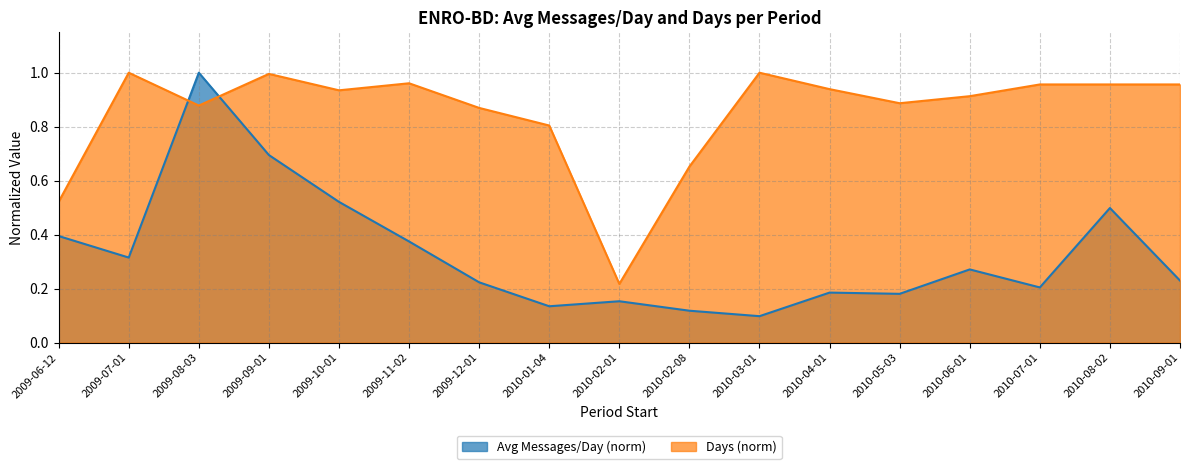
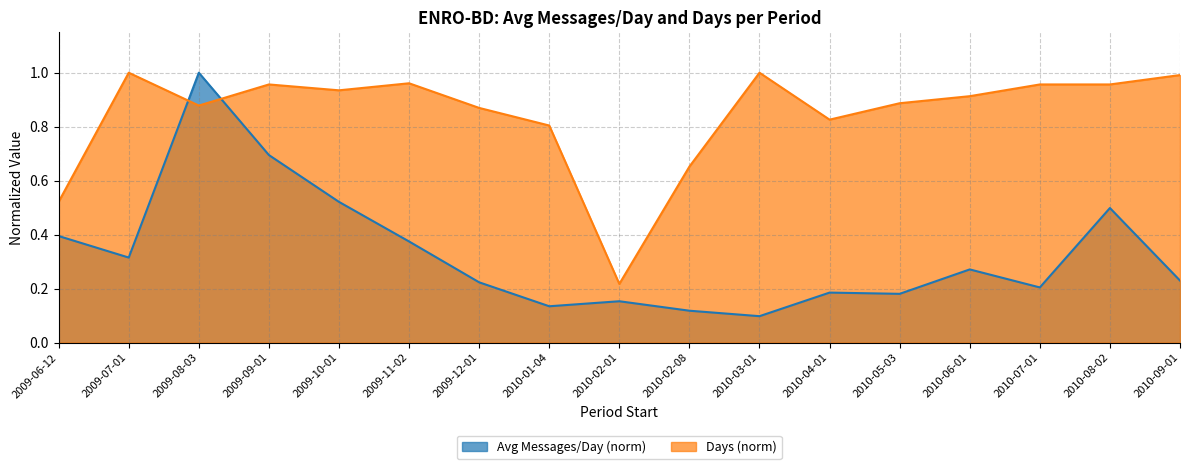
Days (norm), 2009-09-01: 1.00 -> 0.96
Days (norm), 2010-04-01: 0.94 -> 0.83
Days (norm), 2010-09-01: 0.96 -> 0.99
